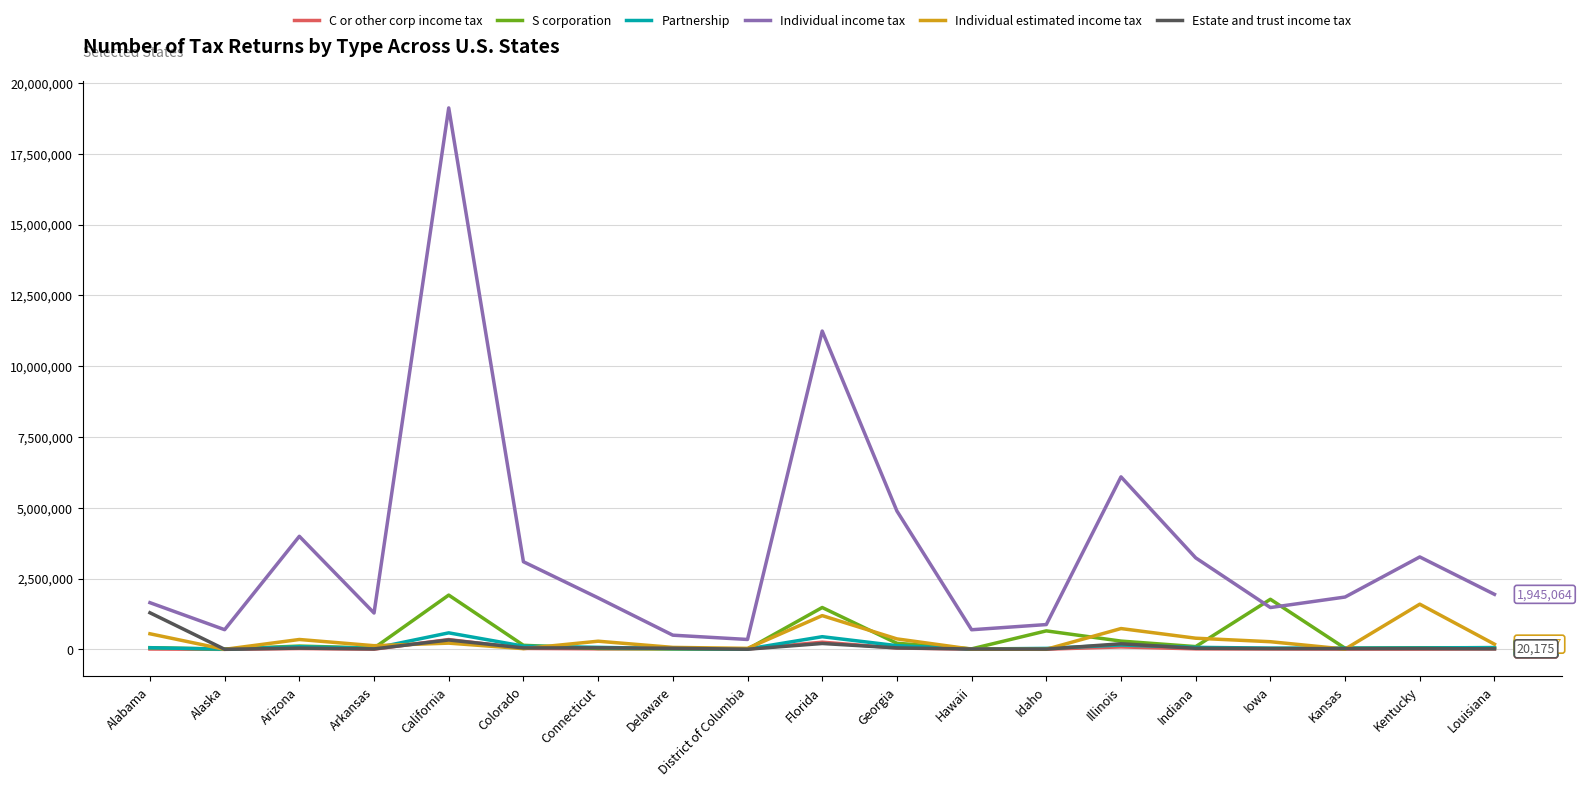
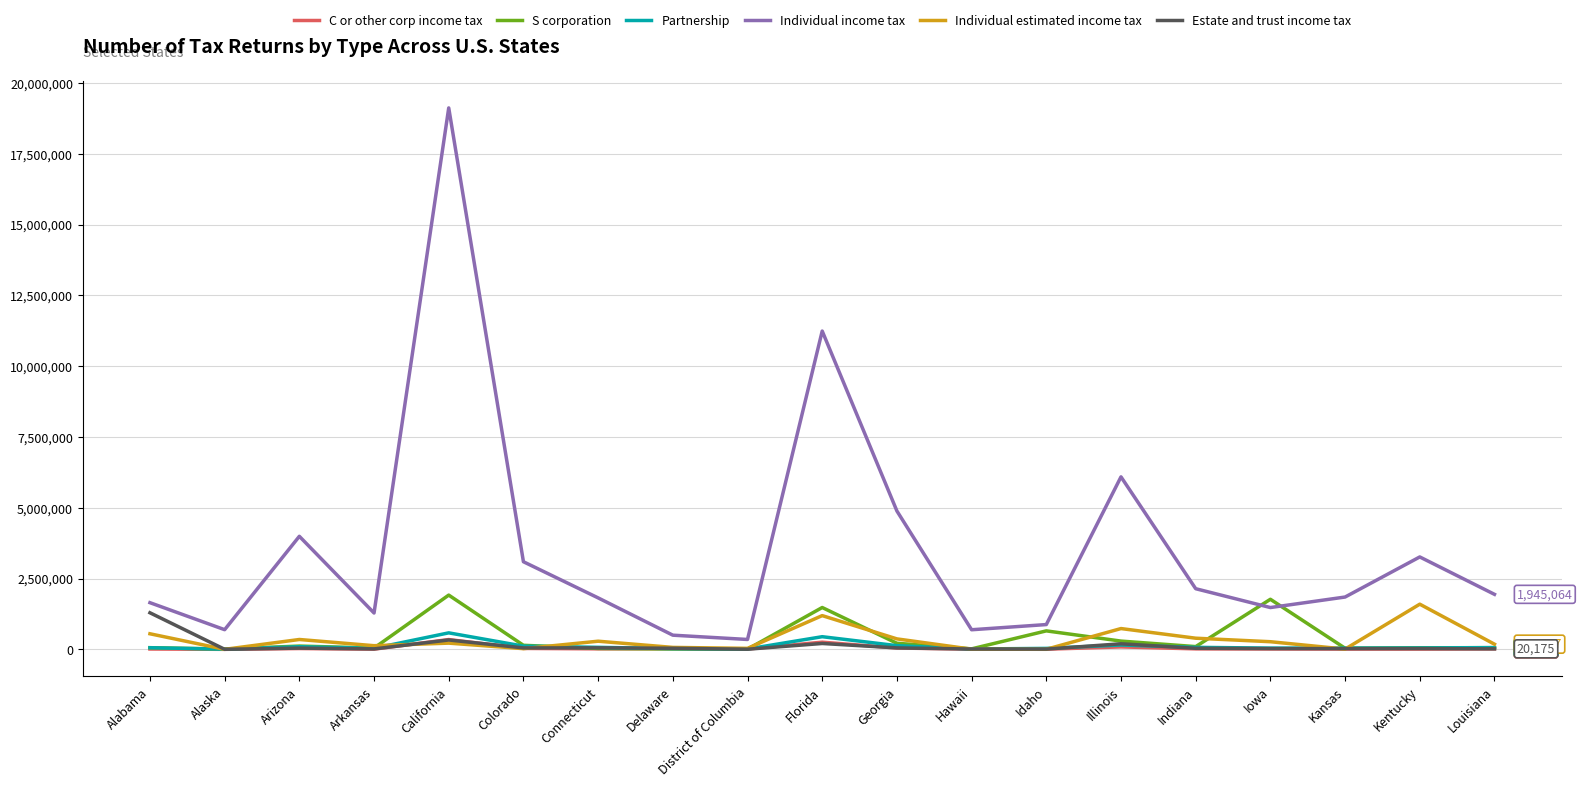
Individual income tax, Indiana: 3,200,000 -> 2,100,000
